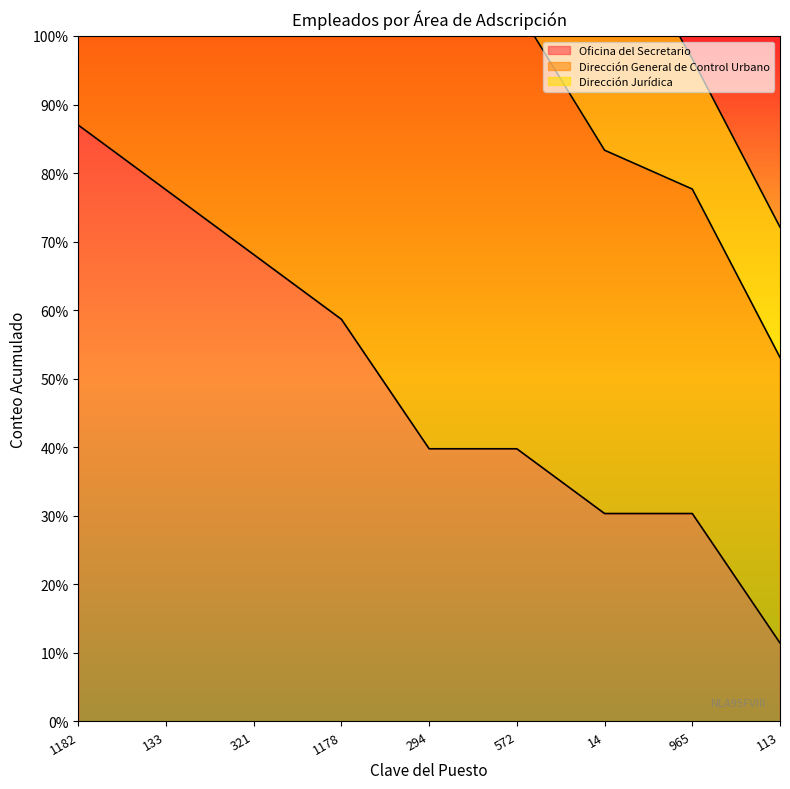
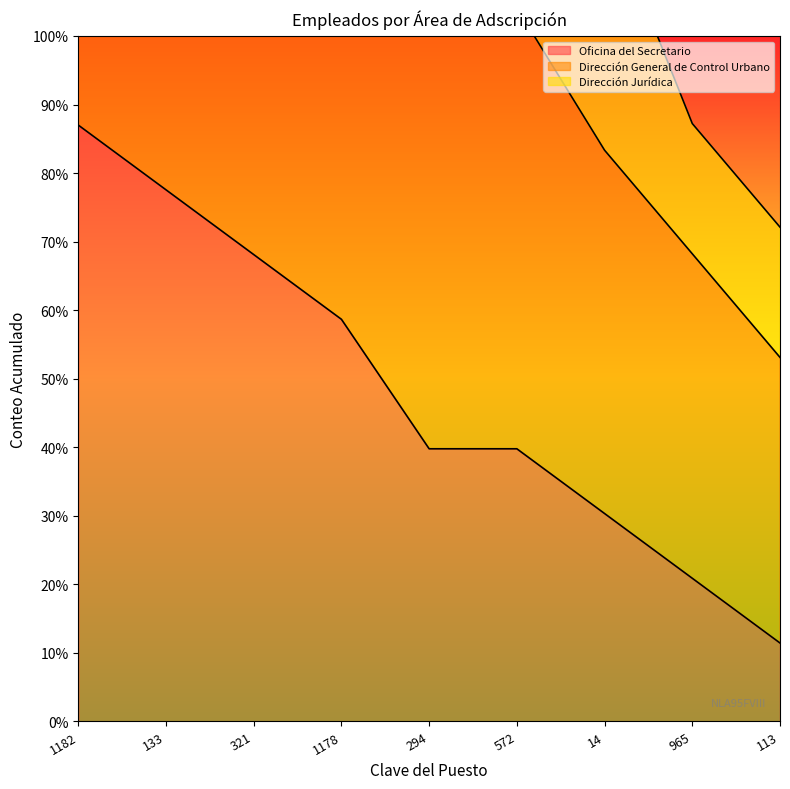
Oficina del Secretario, 965: 30% -> 21%
